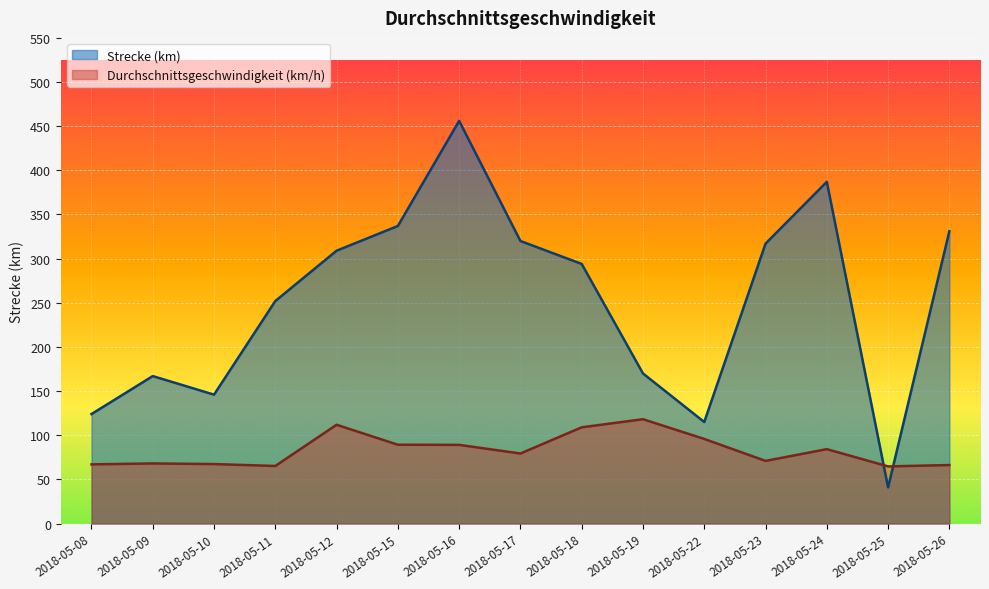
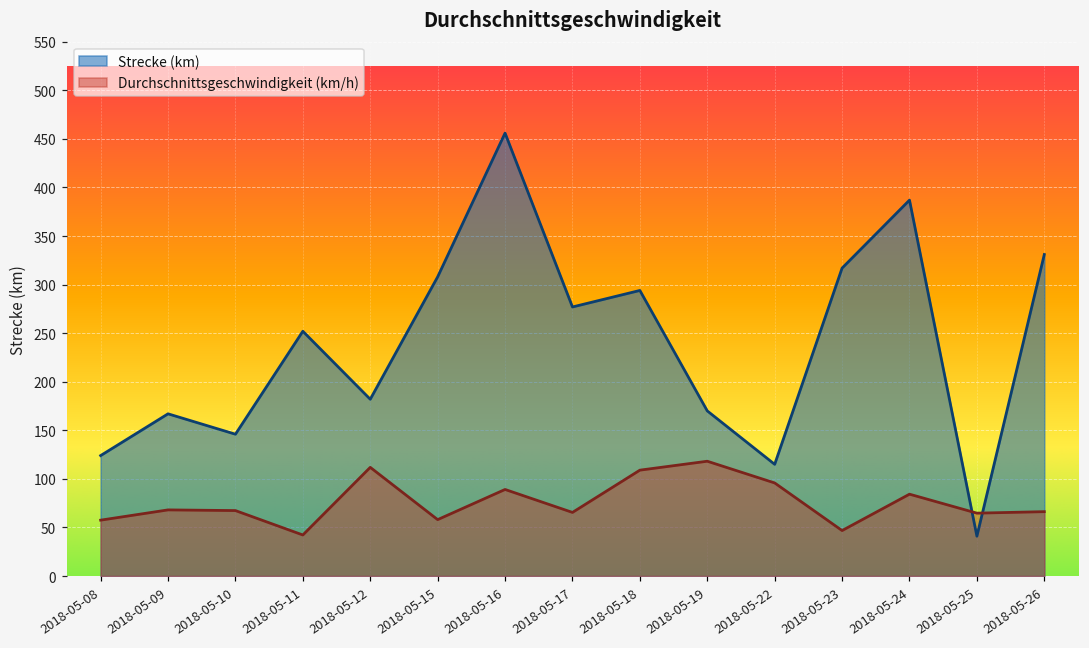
Durchschnittsgeschwindigkeit (km/h), 2018-05-08: 70 -> 60
Durchschnittsgeschwindigkeit (km/h), 2018-05-11: 70 -> 40
Strecke (km), 2018-05-12: 310 -> 180
Strecke (km), 2018-05-15: 340 -> 310
Durchschnittsgeschwindigkeit (km/h), 2018-05-15: 90 -> 60
Strecke (km), 2018-05-17: 320 -> 280
Durchschnittsgeschwindigkeit (km/h), 2018-05-17: 80 -> 70
Durchschnittsgeschwindigkeit (km/h), 2018-05-23: 70 -> 50
